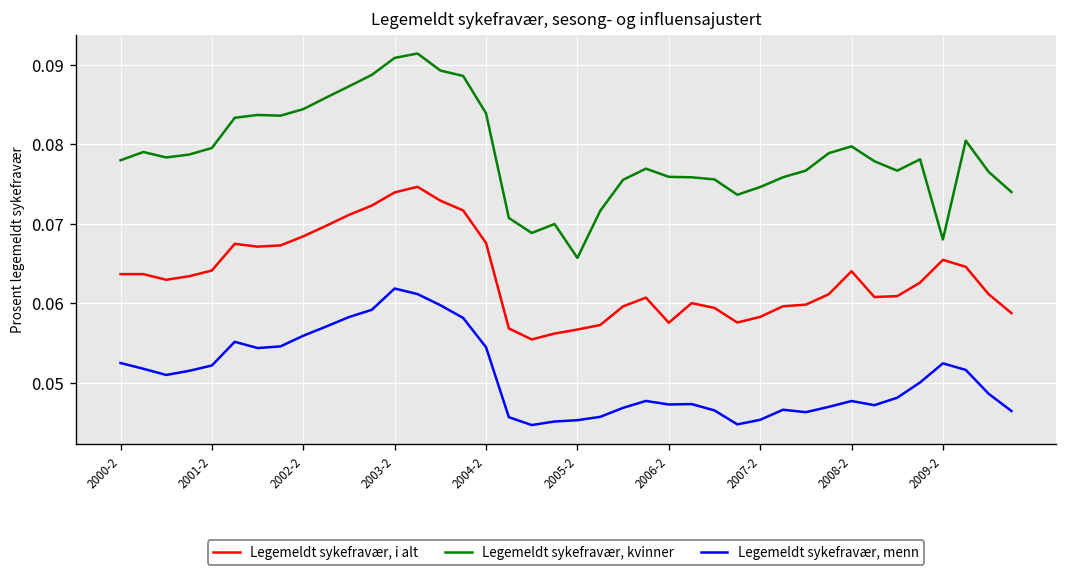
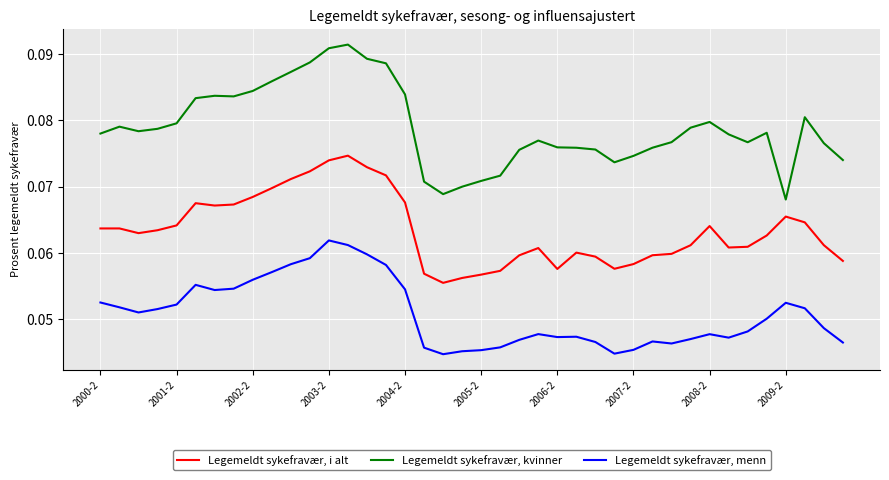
Legemeldt sykefravær, kvinner, 2005-2: 0.066 -> 0.071
